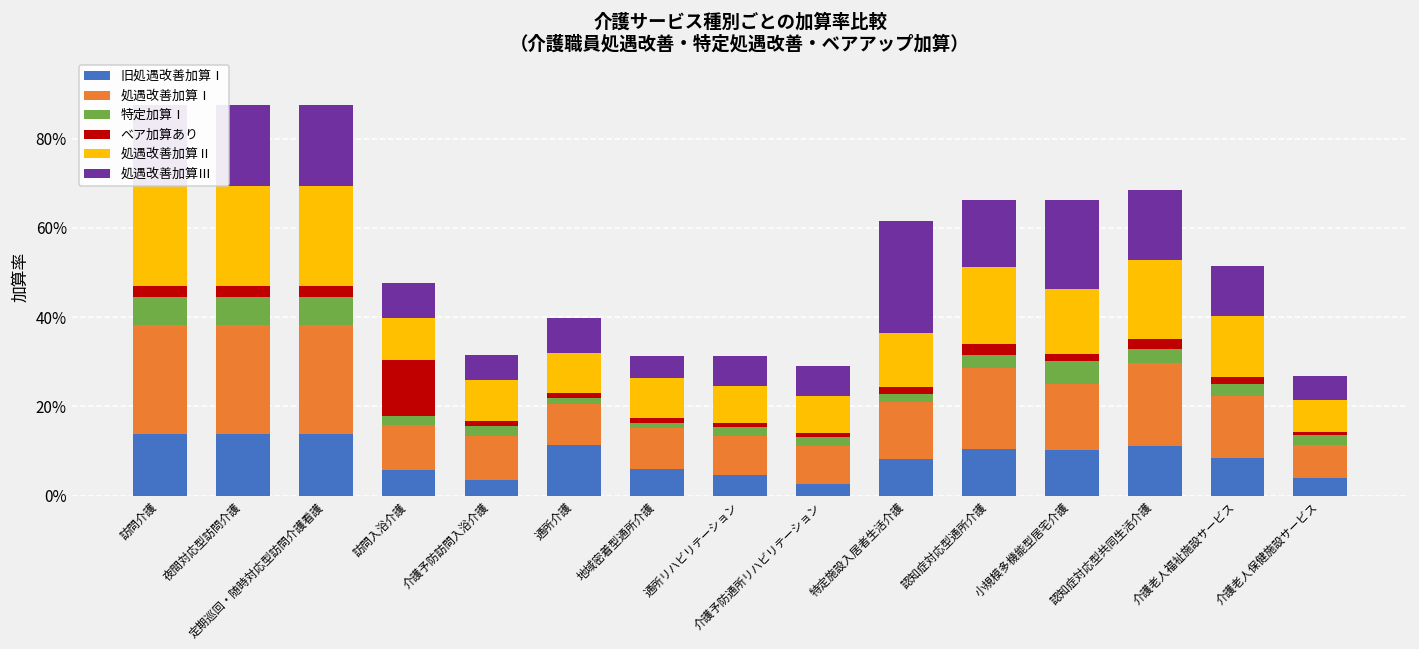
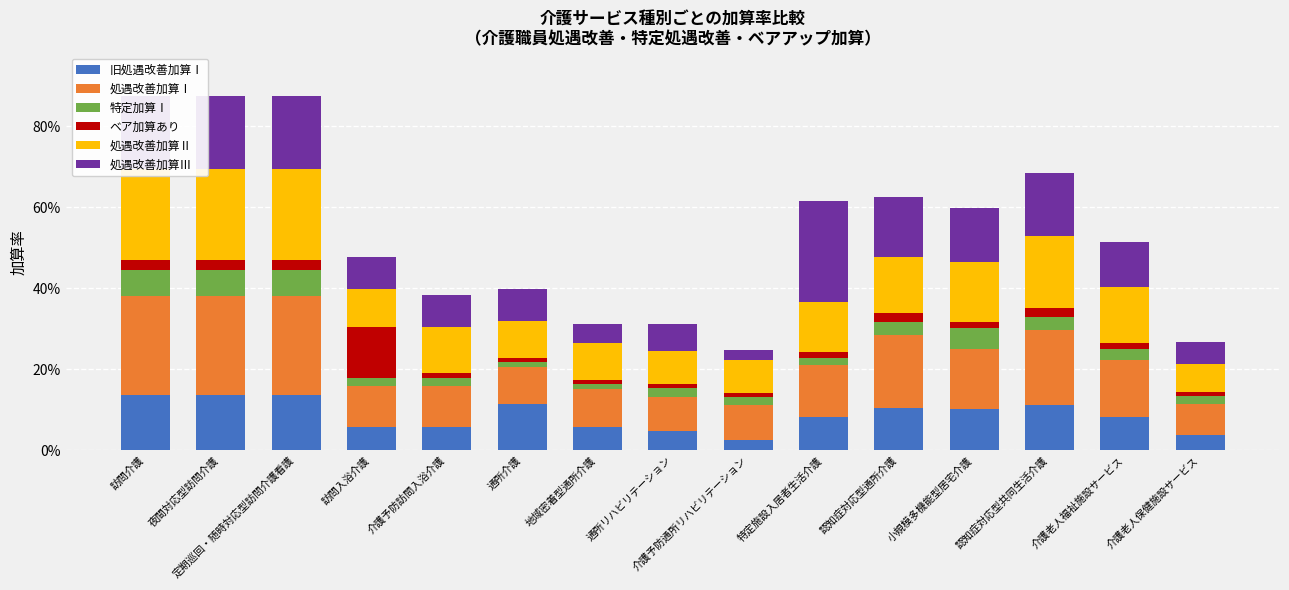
旧処遇改善加算Ⅰ, 介護予防訪問入浴介護: 3% -> 6%
処遇改善加算Ⅱ, 介護予防訪問入浴介護: 9% -> 12%
処遇改善加算Ⅲ, 介護予防訪問入浴介護: 6% -> 8%
処遇改善加算Ⅲ, 介護予防通所リハビリテーション: 7% -> 2%
処遇改善加算Ⅱ, 認知症対応型通所介護: 17% -> 14%
処遇改善加算Ⅲ, 小規模多機能型居宅介護: 20% -> 13%
